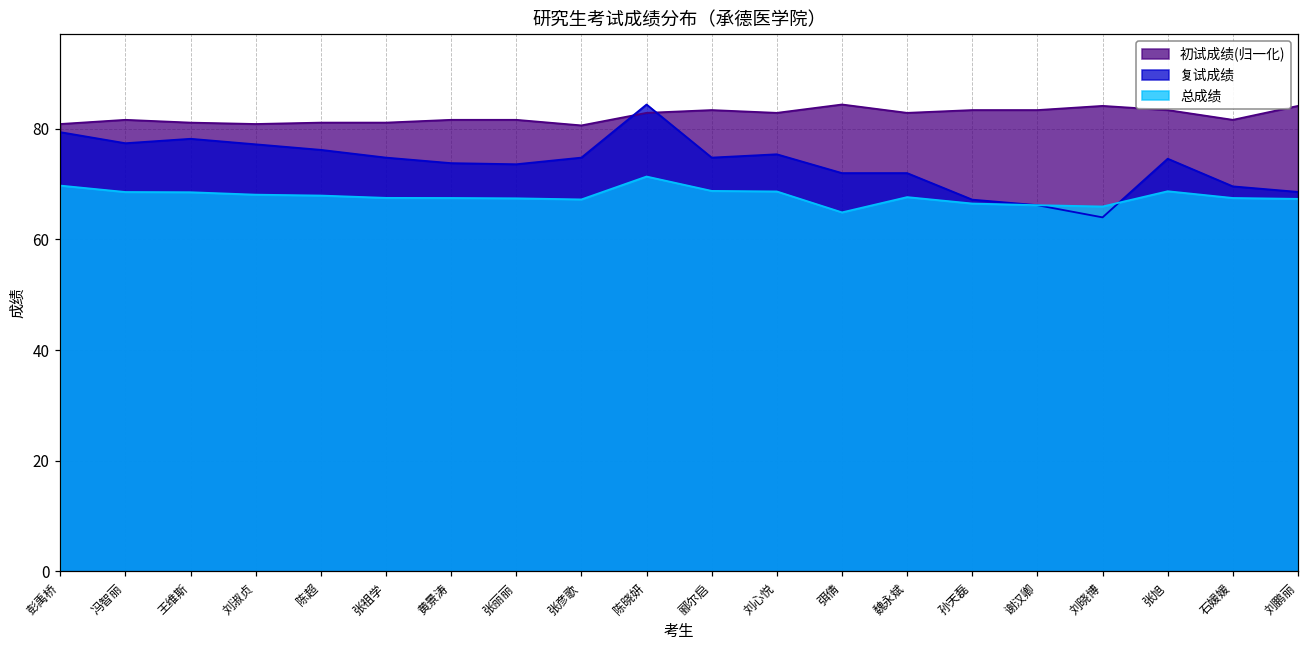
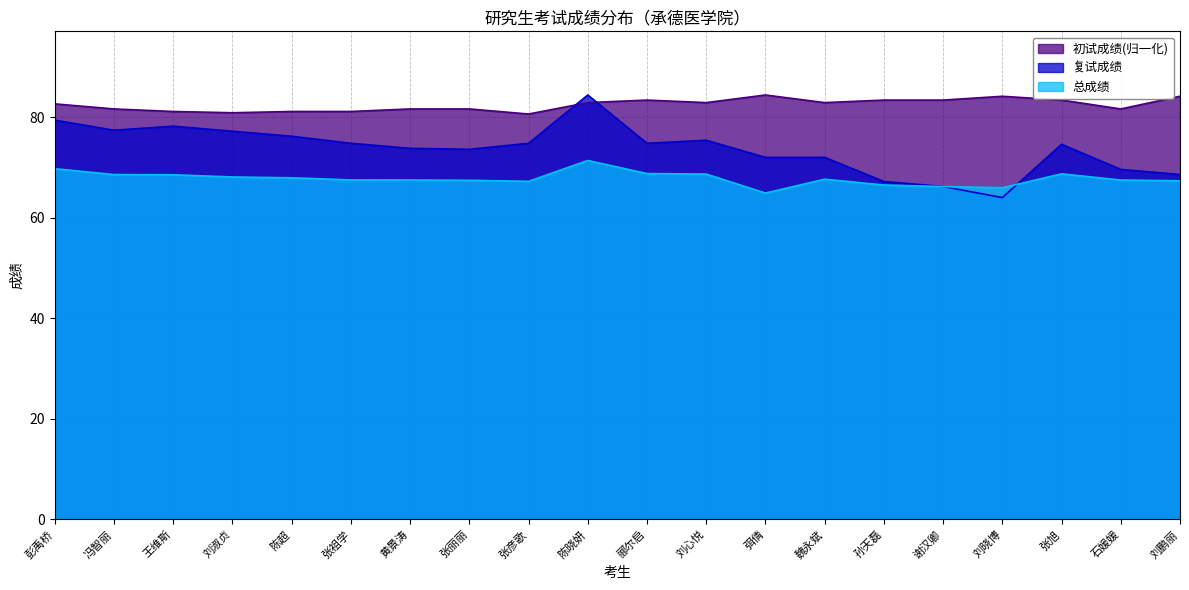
初试成绩(归一化), 彭禹桥: 81 -> 83
